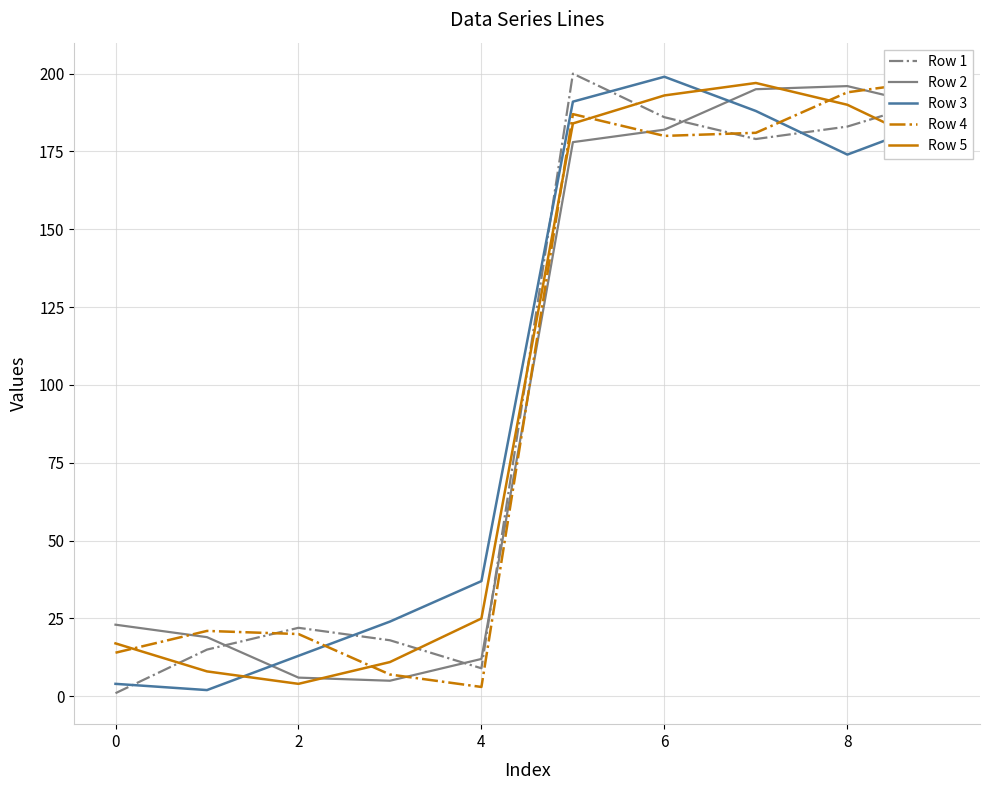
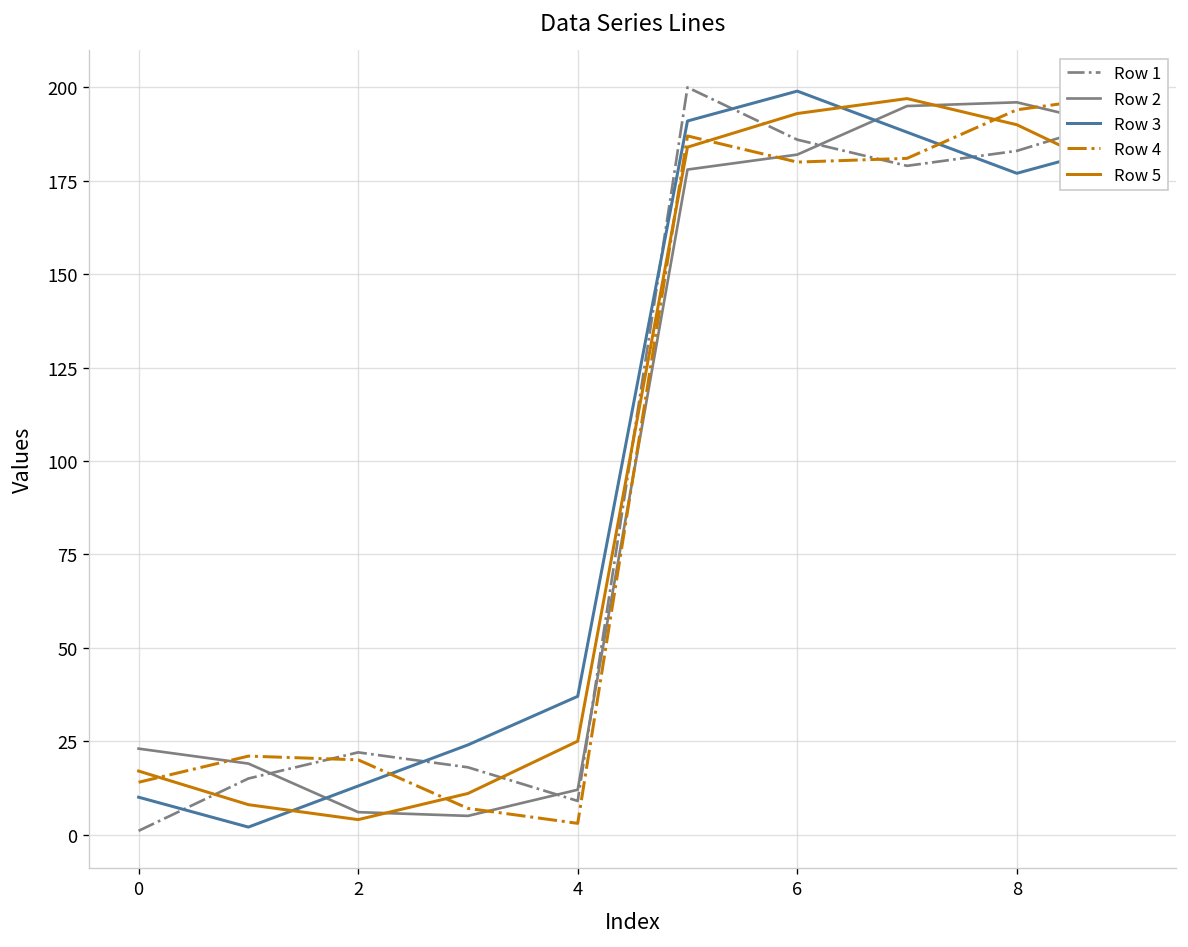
Row 3, 0: 4 -> 10
Row 3, 8: 174 -> 177
